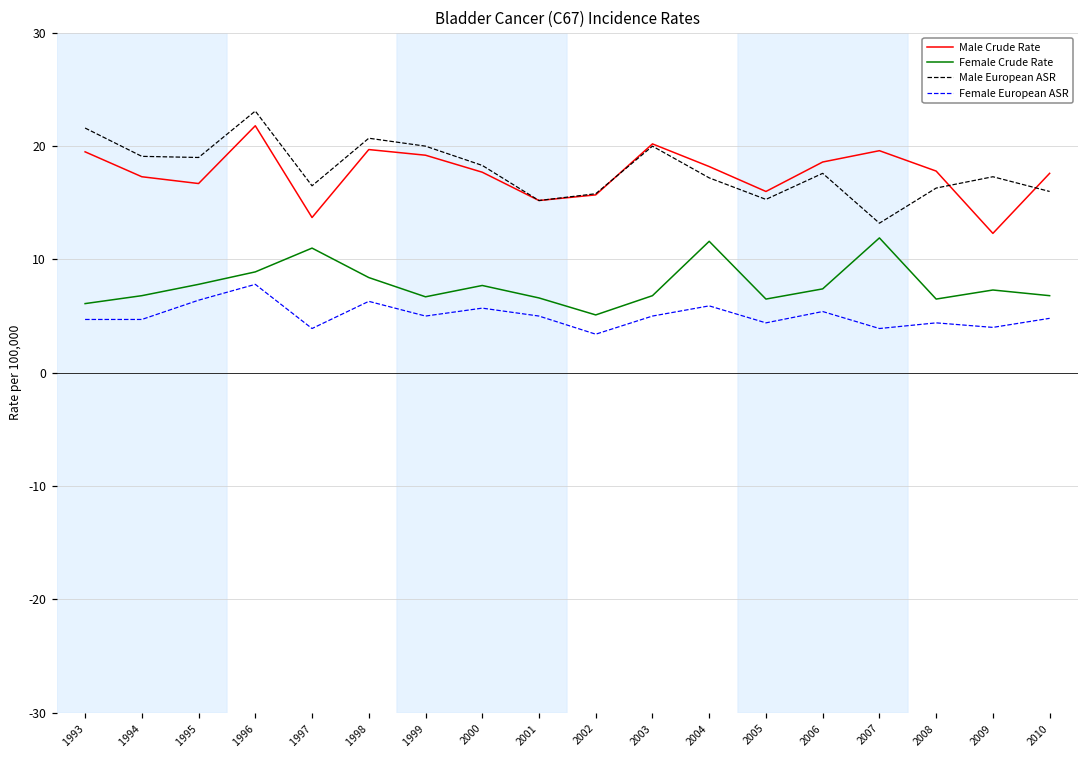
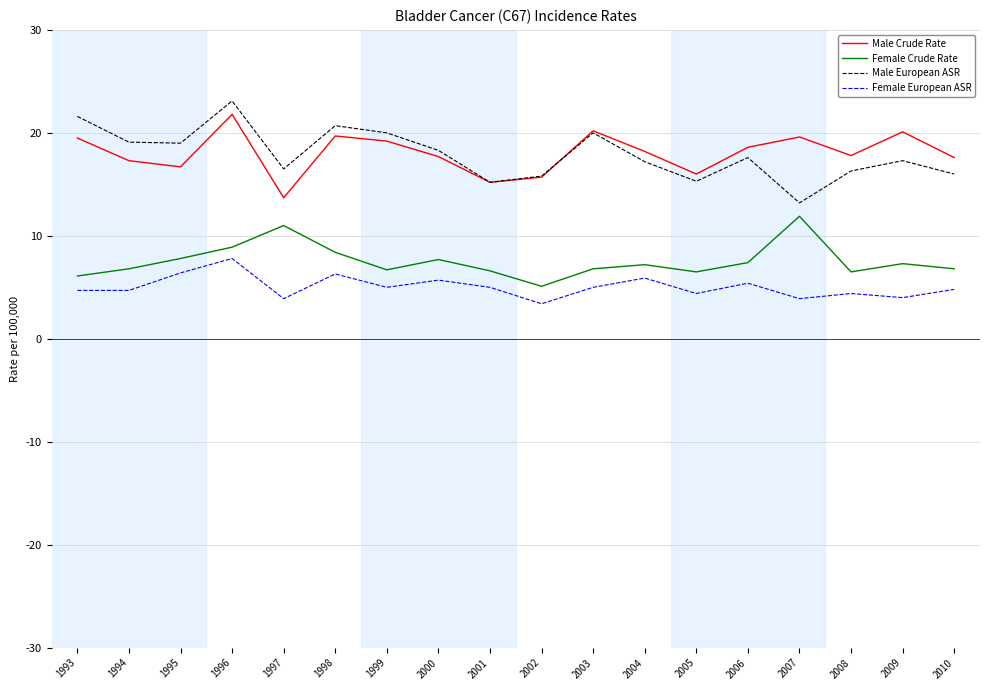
Female Crude Rate, 2004: 11.6 -> 7.2
Male Crude Rate, 2009: 12.3 -> 20.1
